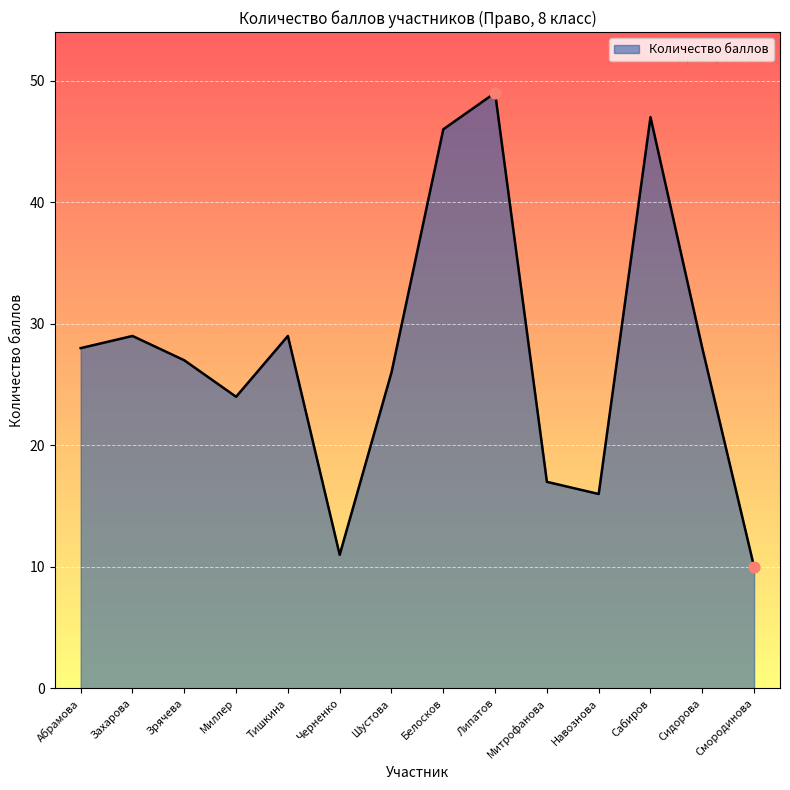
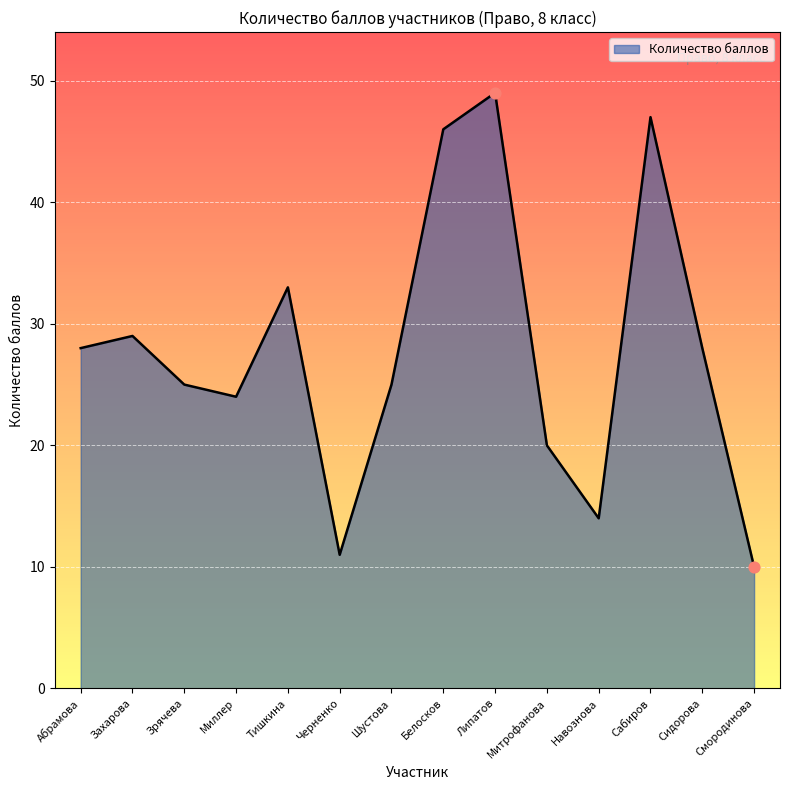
Количество баллов, Зрячева: 27 -> 25
Количество баллов, Тишкина: 29 -> 33
Количество баллов, Шустова: 26 -> 25
Количество баллов, Митрофанова: 17 -> 20
Количество баллов, Навознова: 16 -> 14
